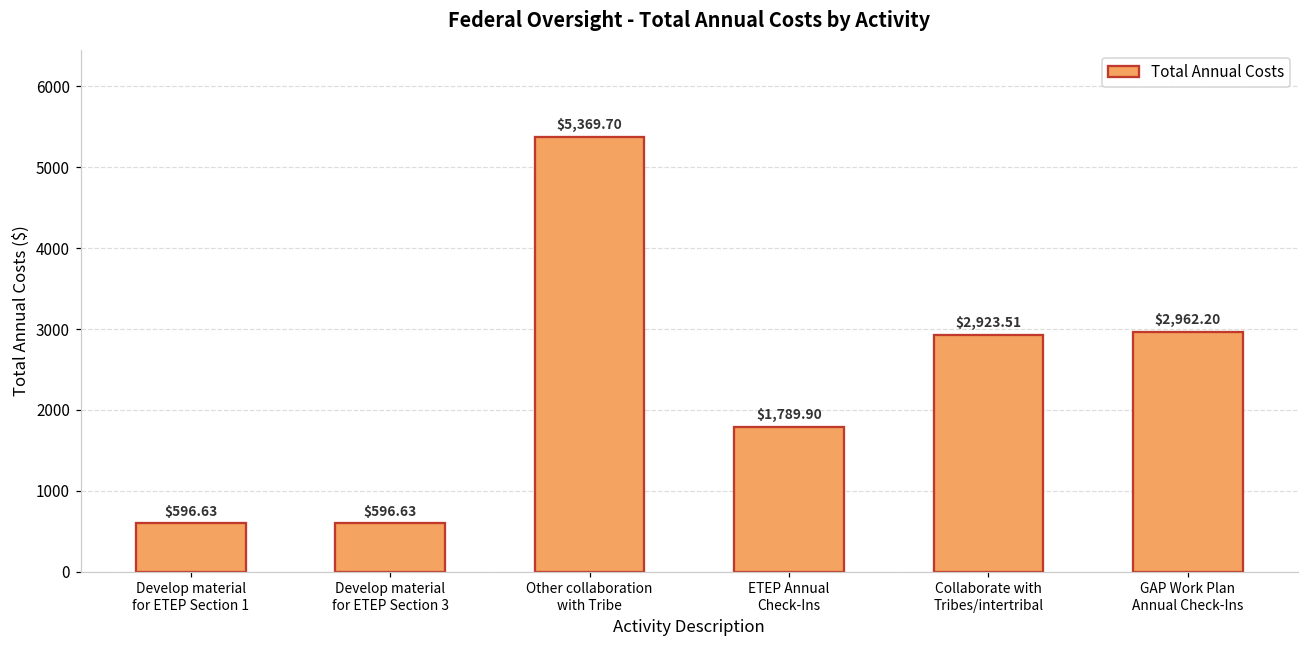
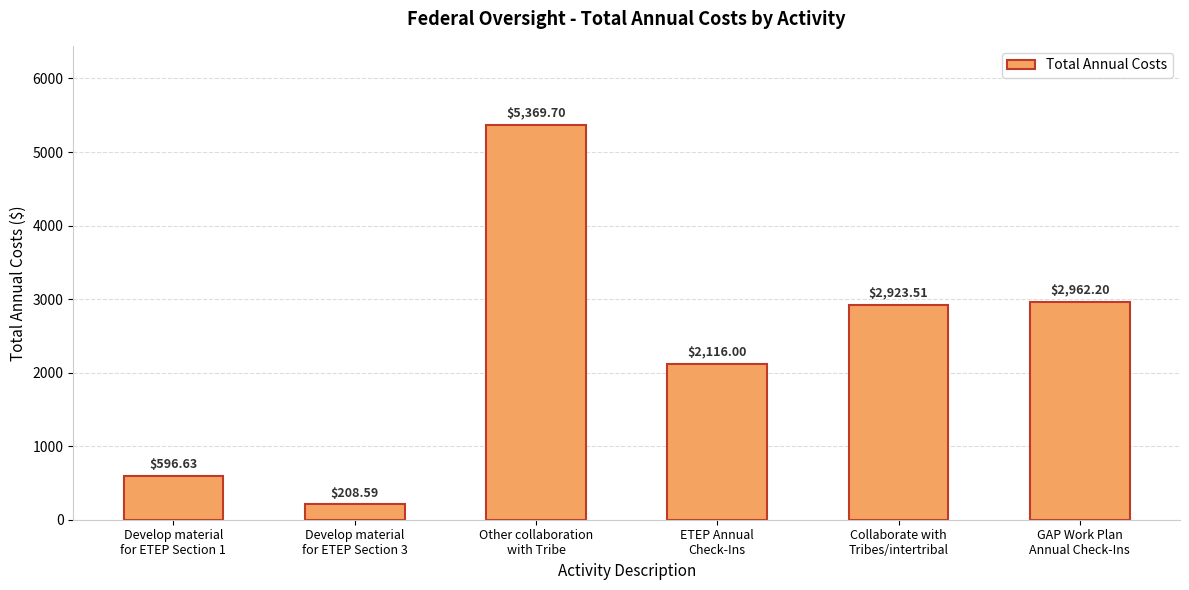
Develop material for ETEP Section 3: $596.63 -> $208.59
ETEP Annual Check-Ins: $1,789.90 -> $2,116.00
